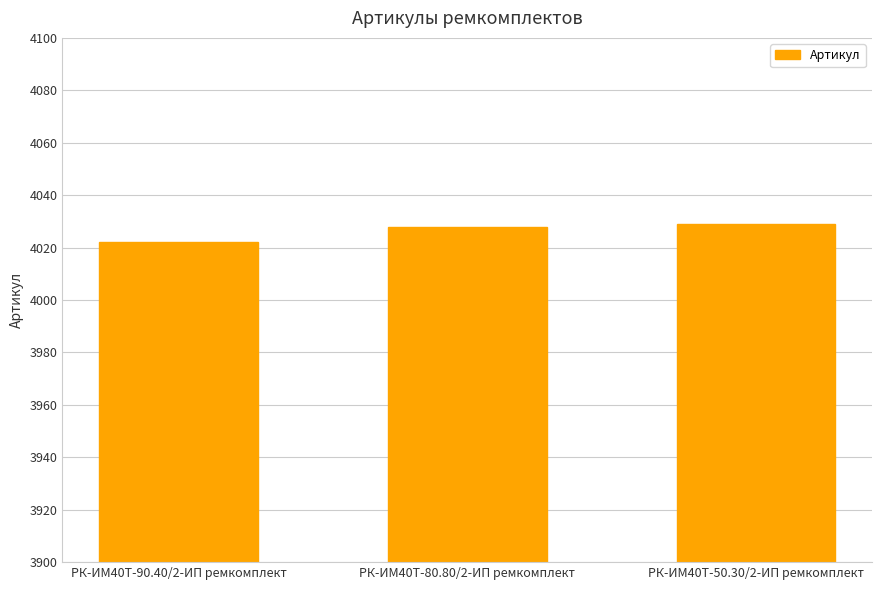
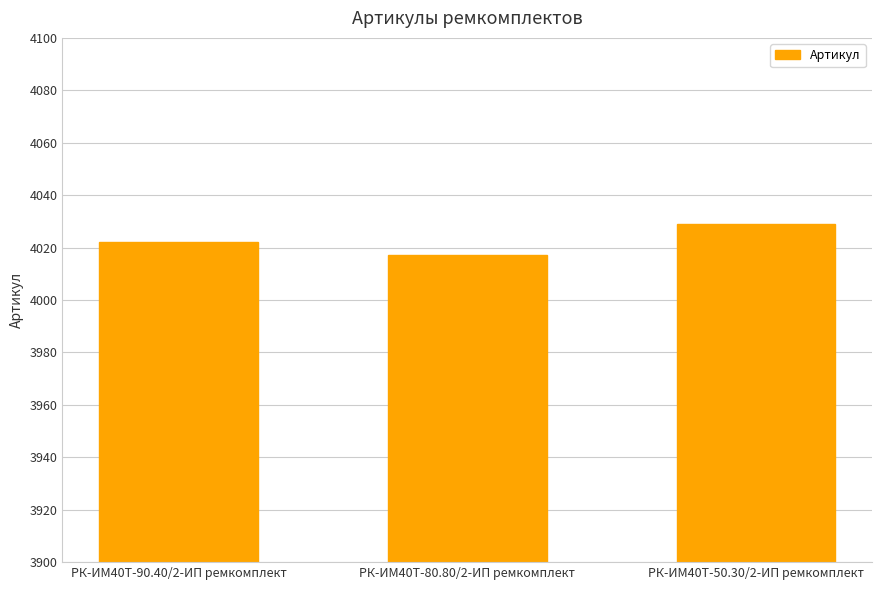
РК-ИМ40T-80.80/2-ИП ремкомплект: 4028 -> 4017
